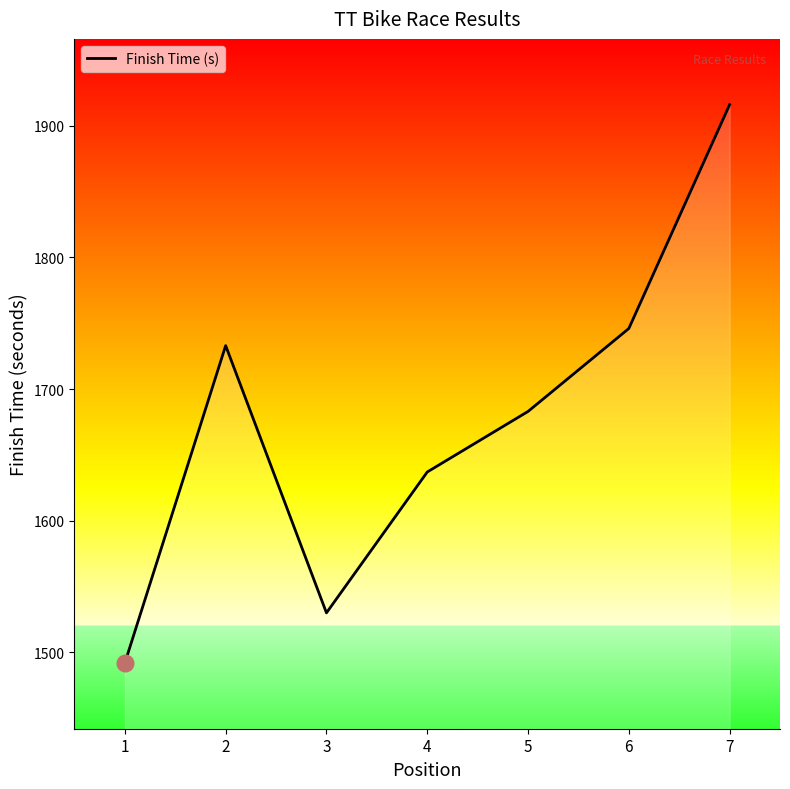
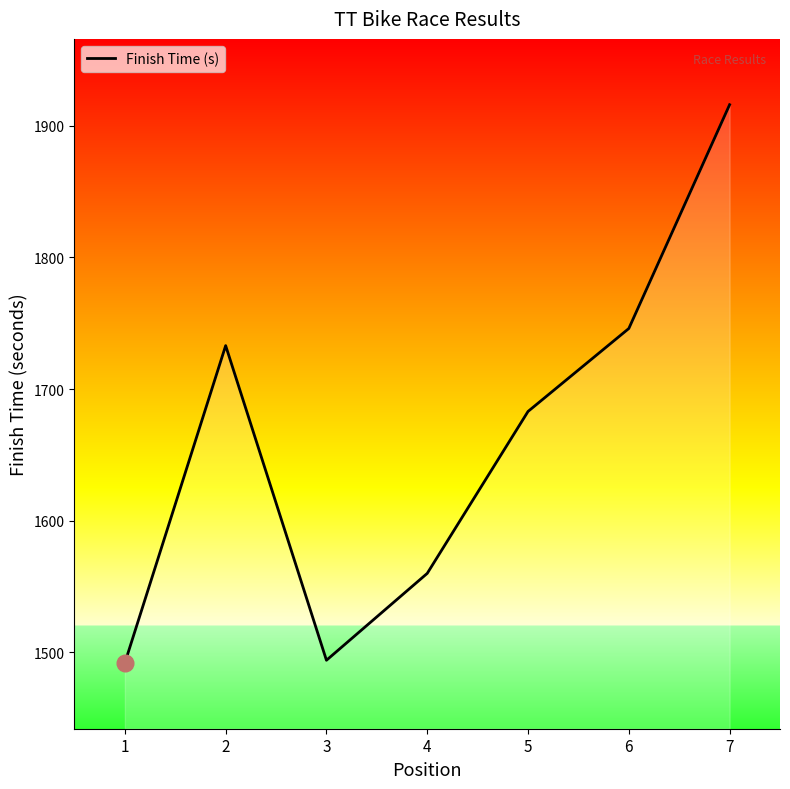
Finish Time (s), 3: 1530 -> 1494
Finish Time (s), 4: 1637 -> 1560
